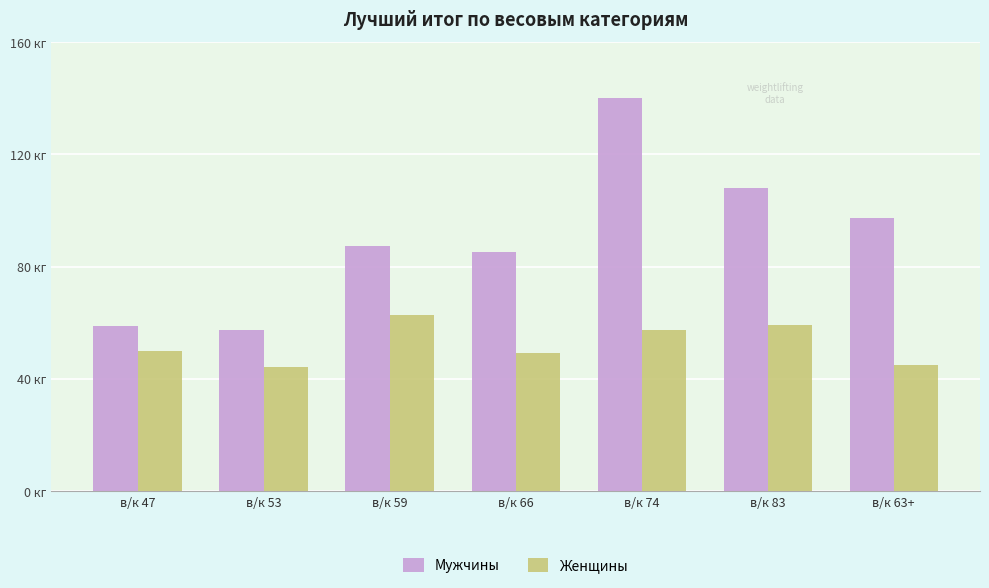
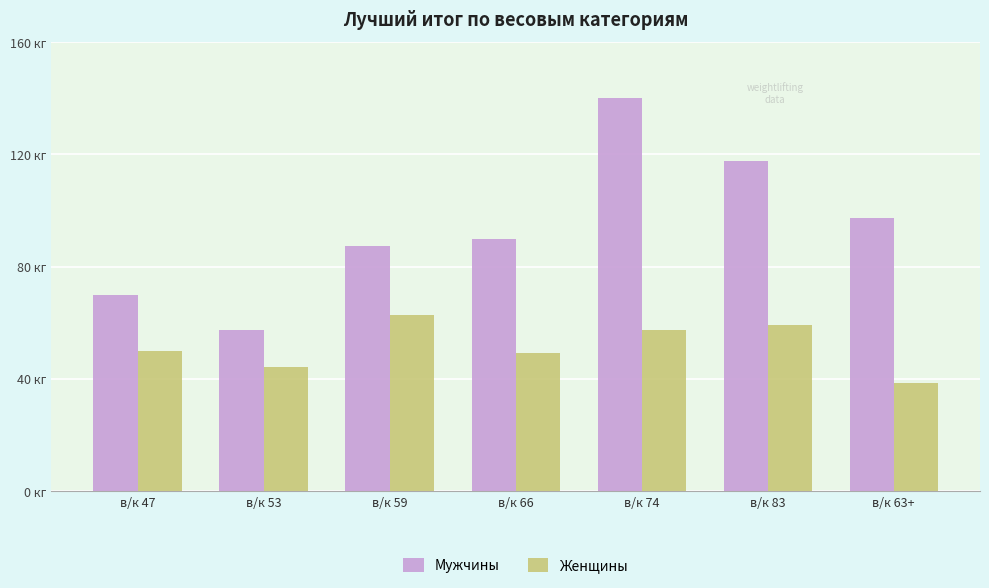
Мужчины, в/к 47: 59 кг -> 70 кг
Мужчины, в/к 66: 85 кг -> 90 кг
Мужчины, в/к 83: 108 кг -> 118 кг
Женщины, в/к 63+: 45 кг -> 38 кг
